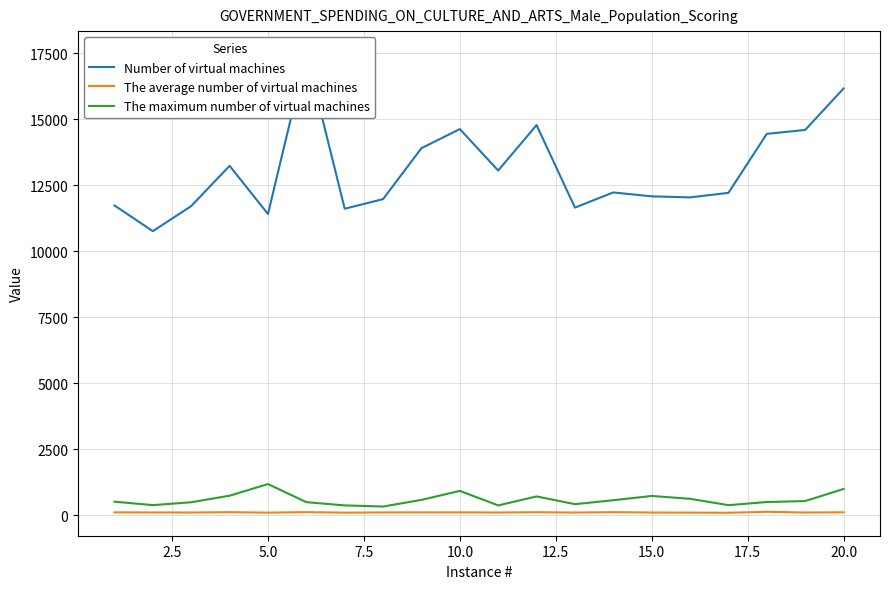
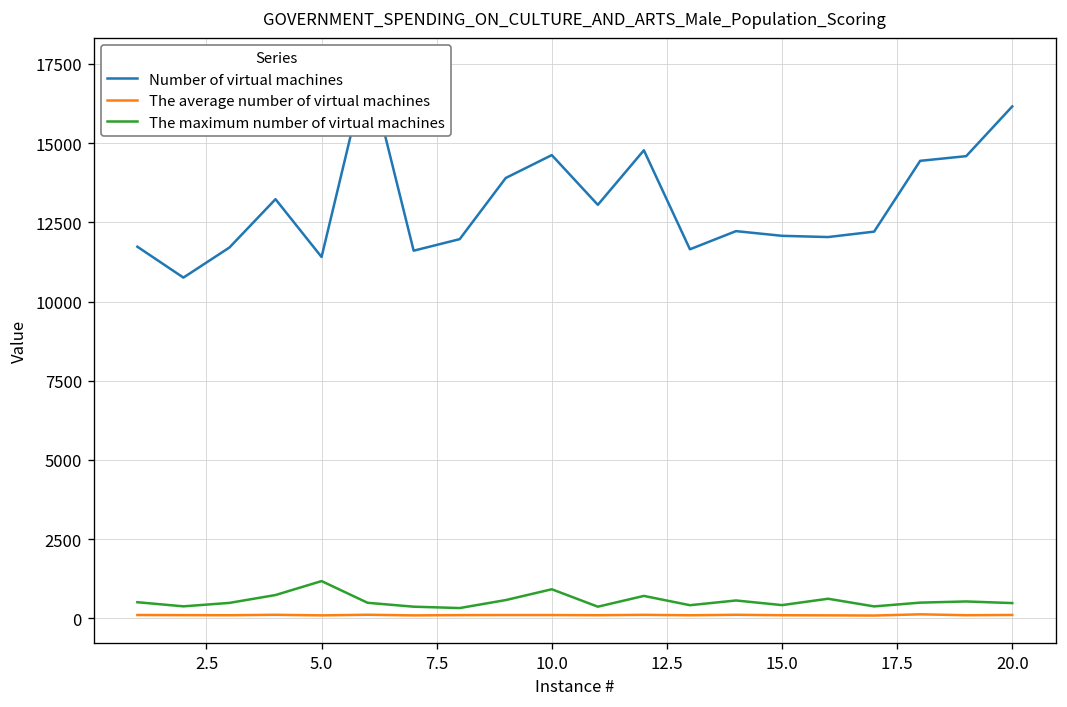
The maximum number of virtual machines, 15.0: 700 -> 400
The maximum number of virtual machines, 20.0: 1000 -> 500
